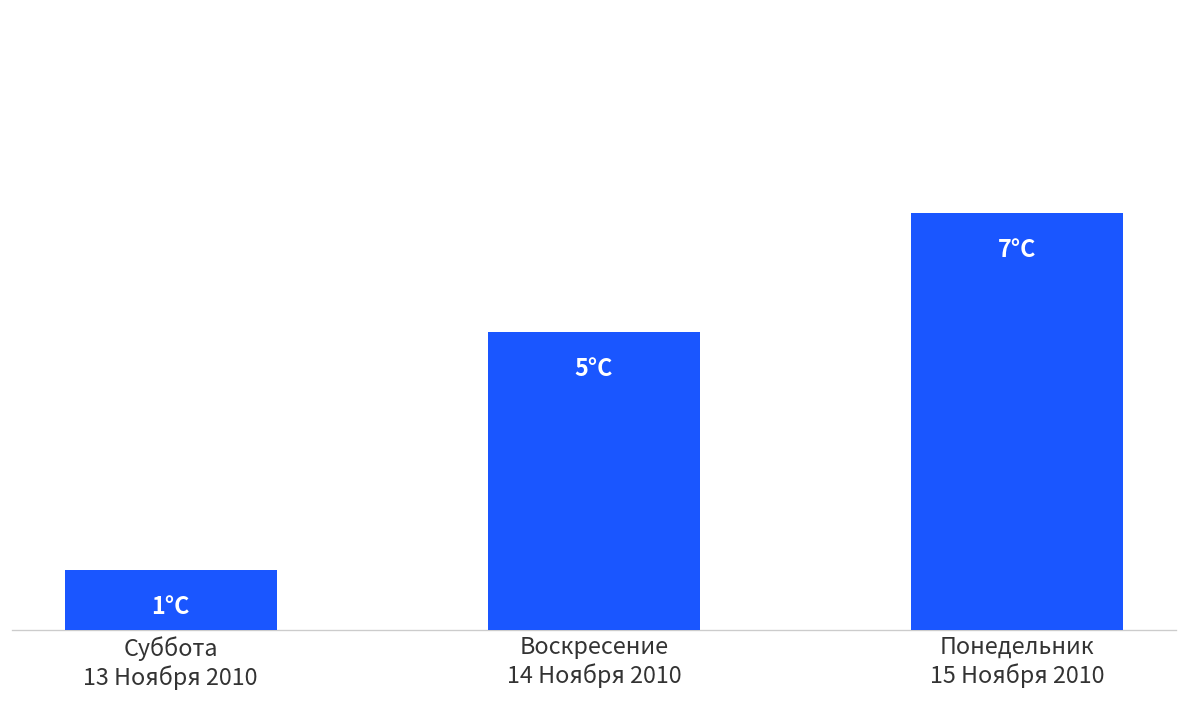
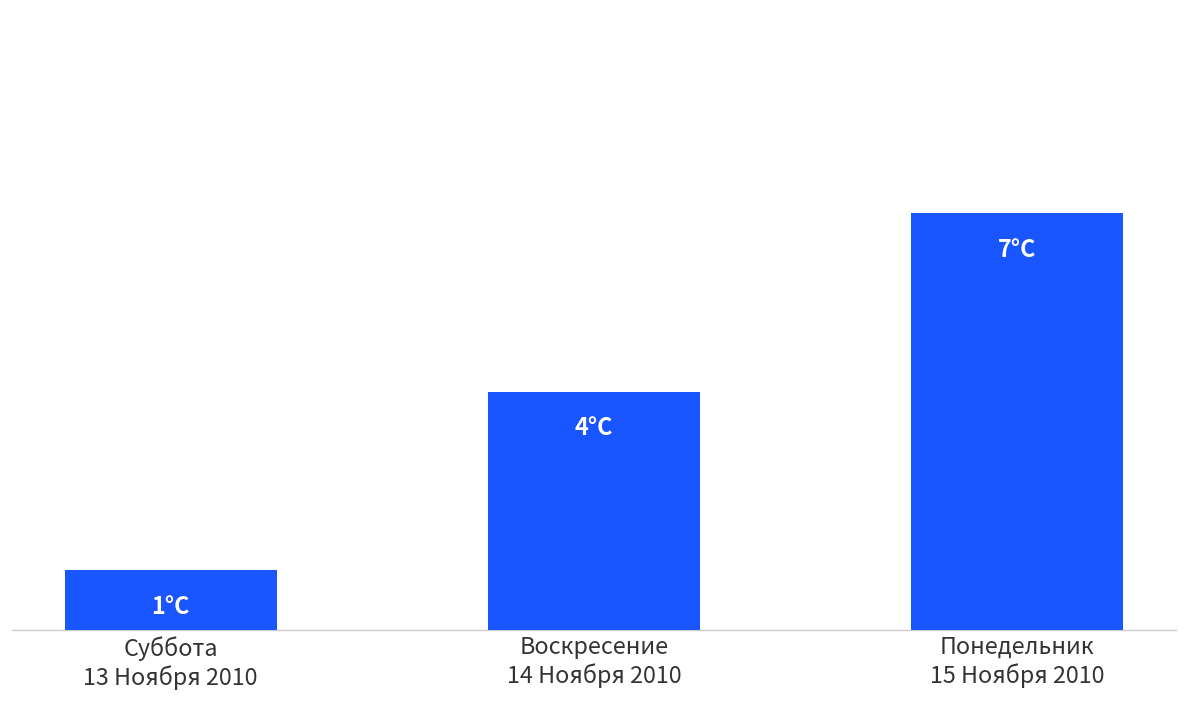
Воскресение 14 Ноября 2010: 5°C -> 4°C
